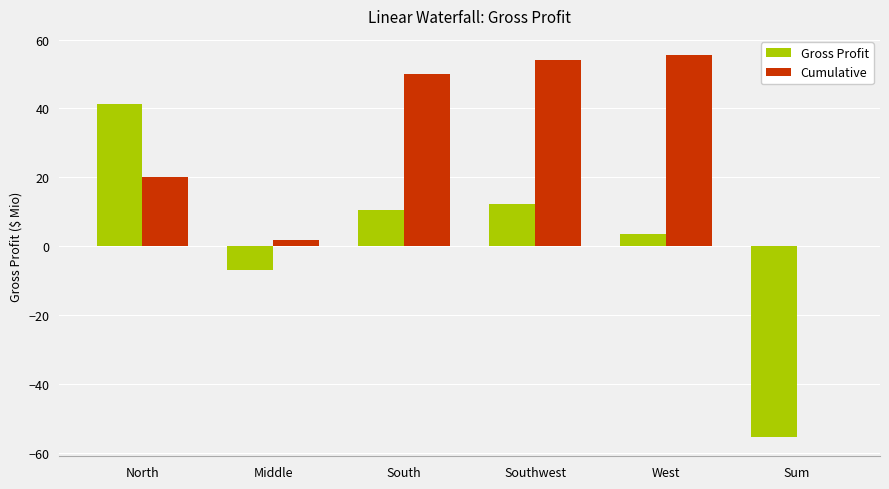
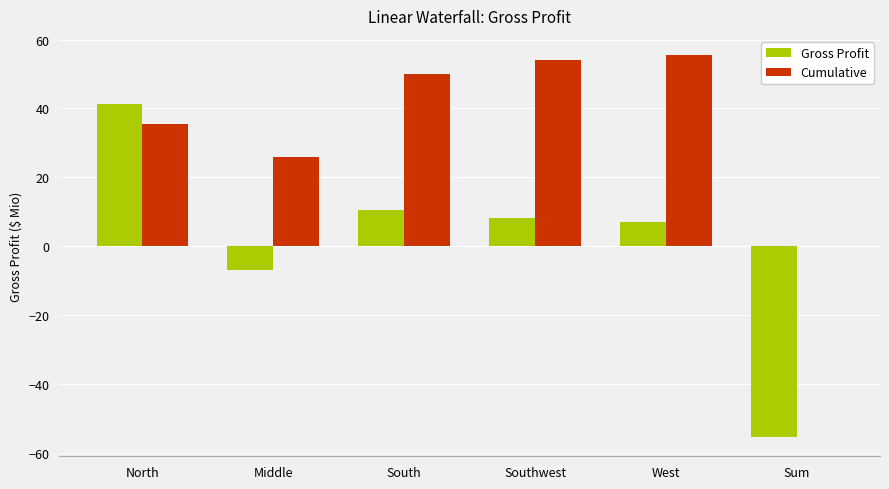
Cumulative, North: 20 -> 35
Cumulative, Middle: 2 -> 26
Gross Profit, Southwest: 12 -> 8
Gross Profit, West: 3 -> 7
